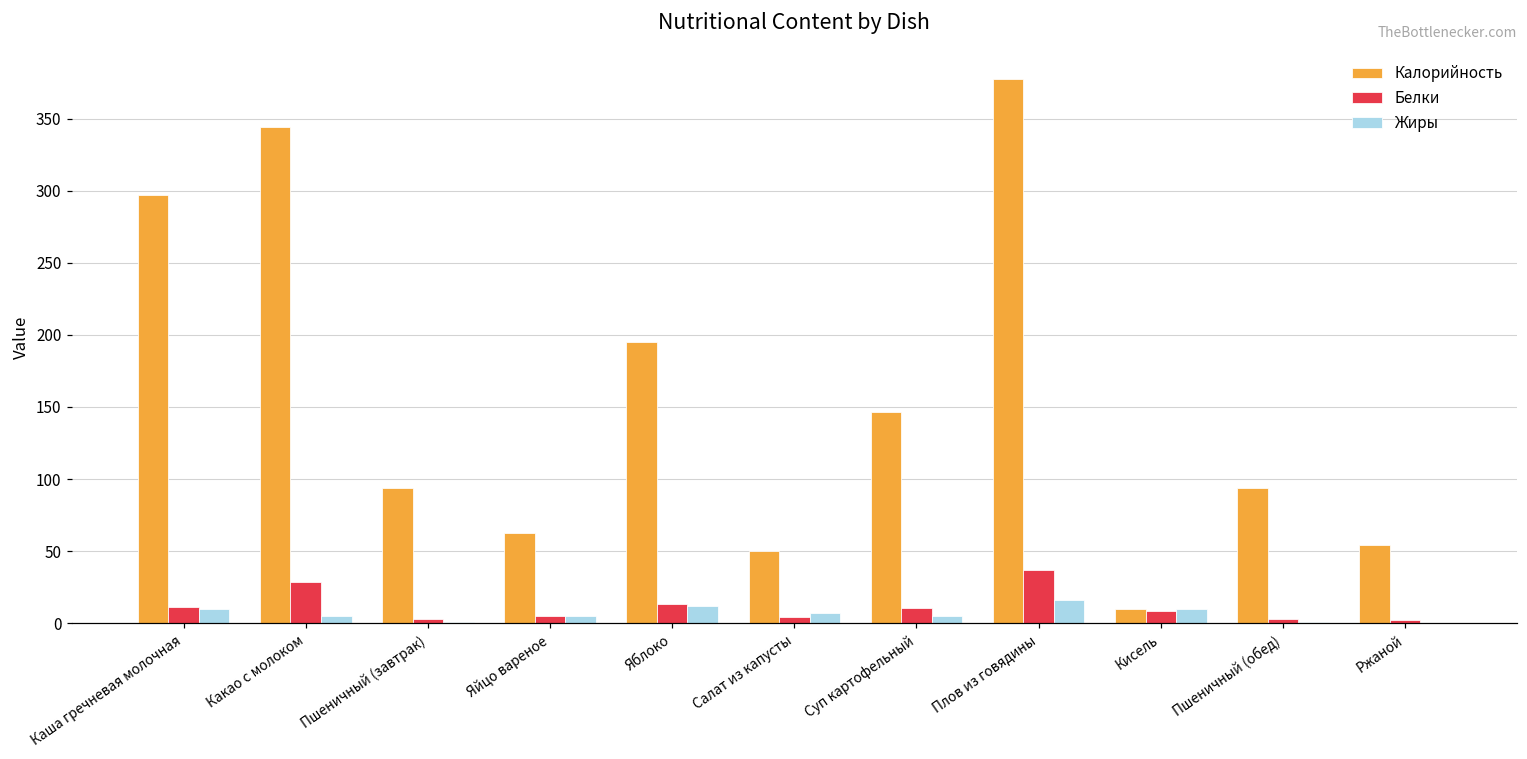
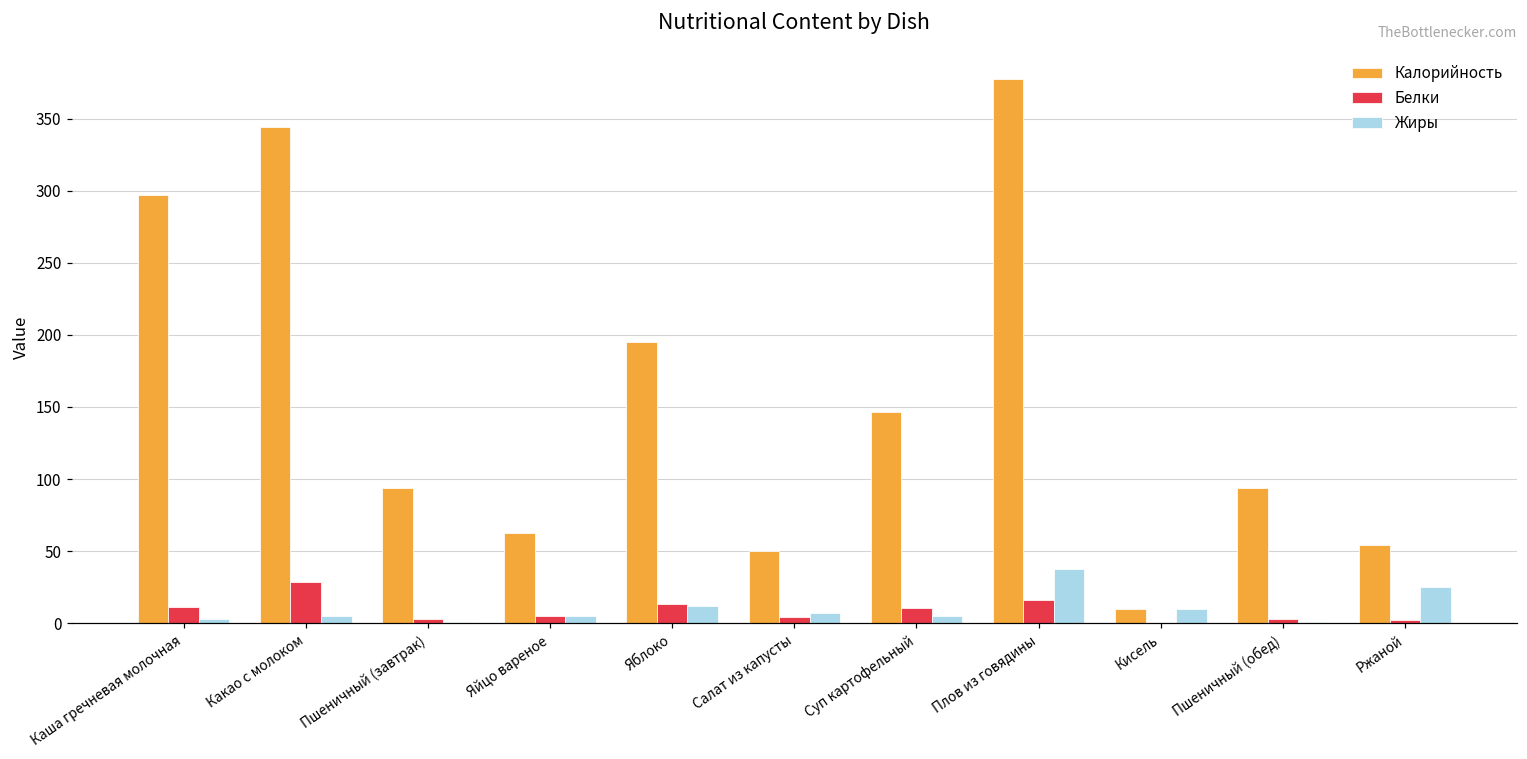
Жиры, Каша гречневая молочная: 10 -> 3
Белки, Плов из говядины: 37 -> 16
Жиры, Плов из говядины: 16 -> 38
Белки, Кисель: 8 -> 0
Жиры, Ржаной: 0 -> 25
